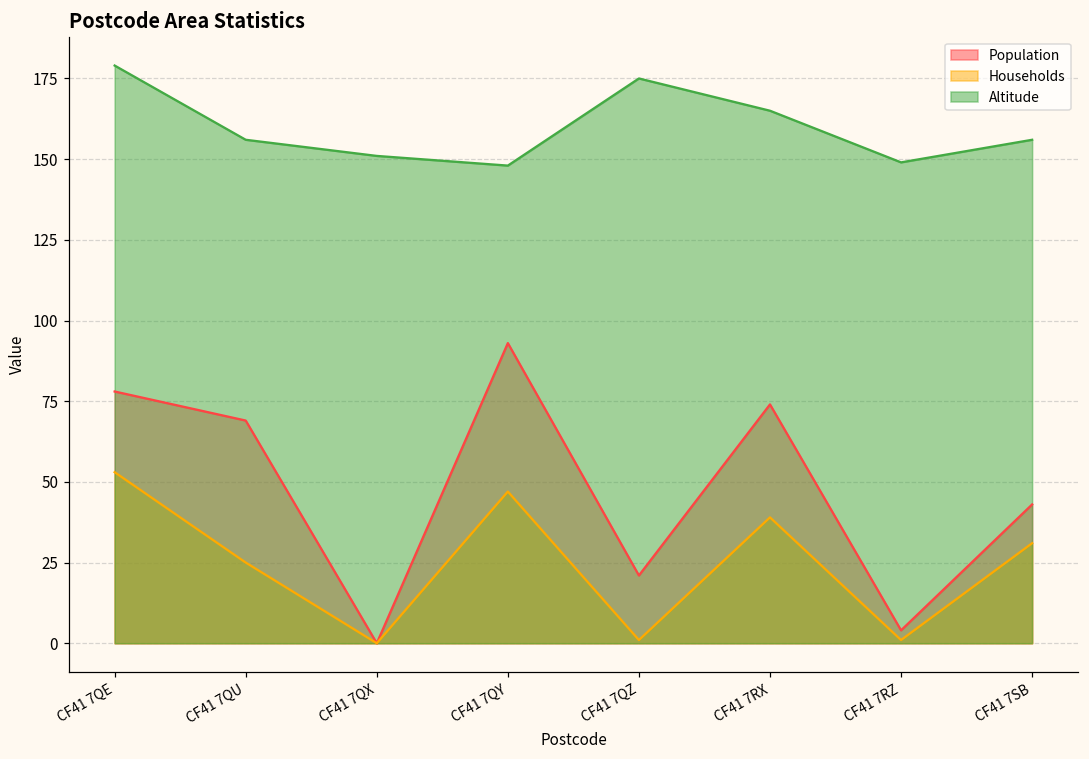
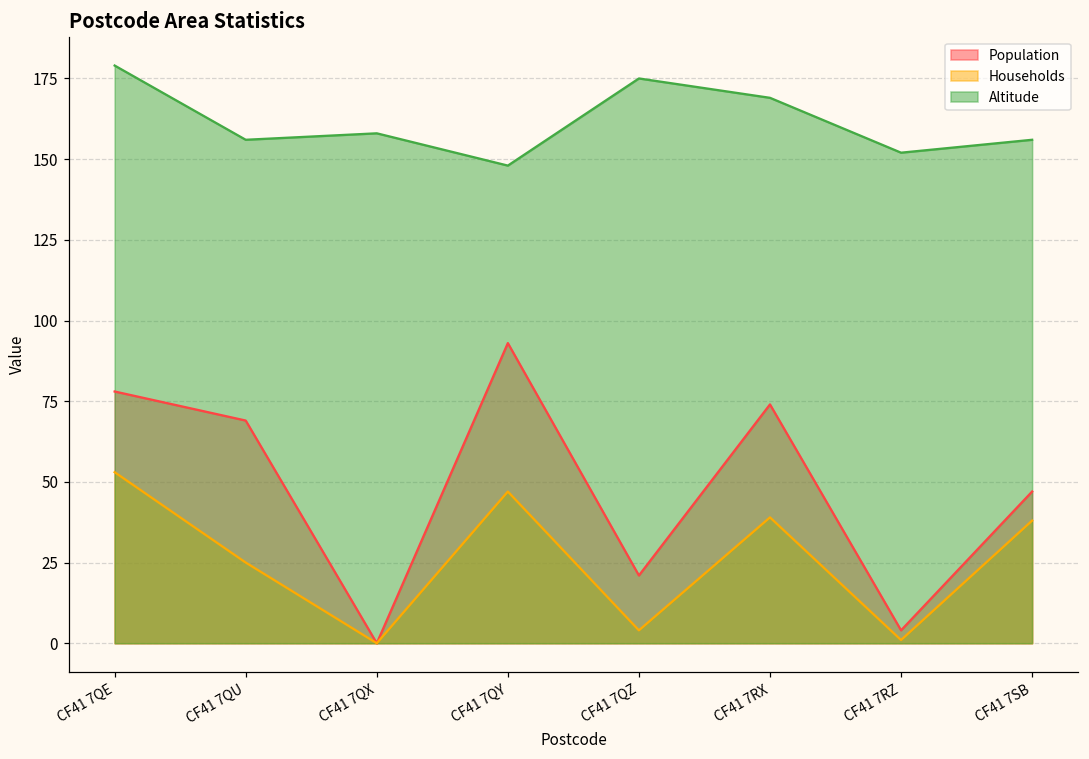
Altitude, CF41 7QX: 151 -> 158
Households, CF41 7QZ: 1 -> 4
Altitude, CF41 7RX: 165 -> 169
Altitude, CF41 7RZ: 149 -> 152
Population, CF41 7SB: 43 -> 47
Households, CF41 7SB: 31 -> 38
